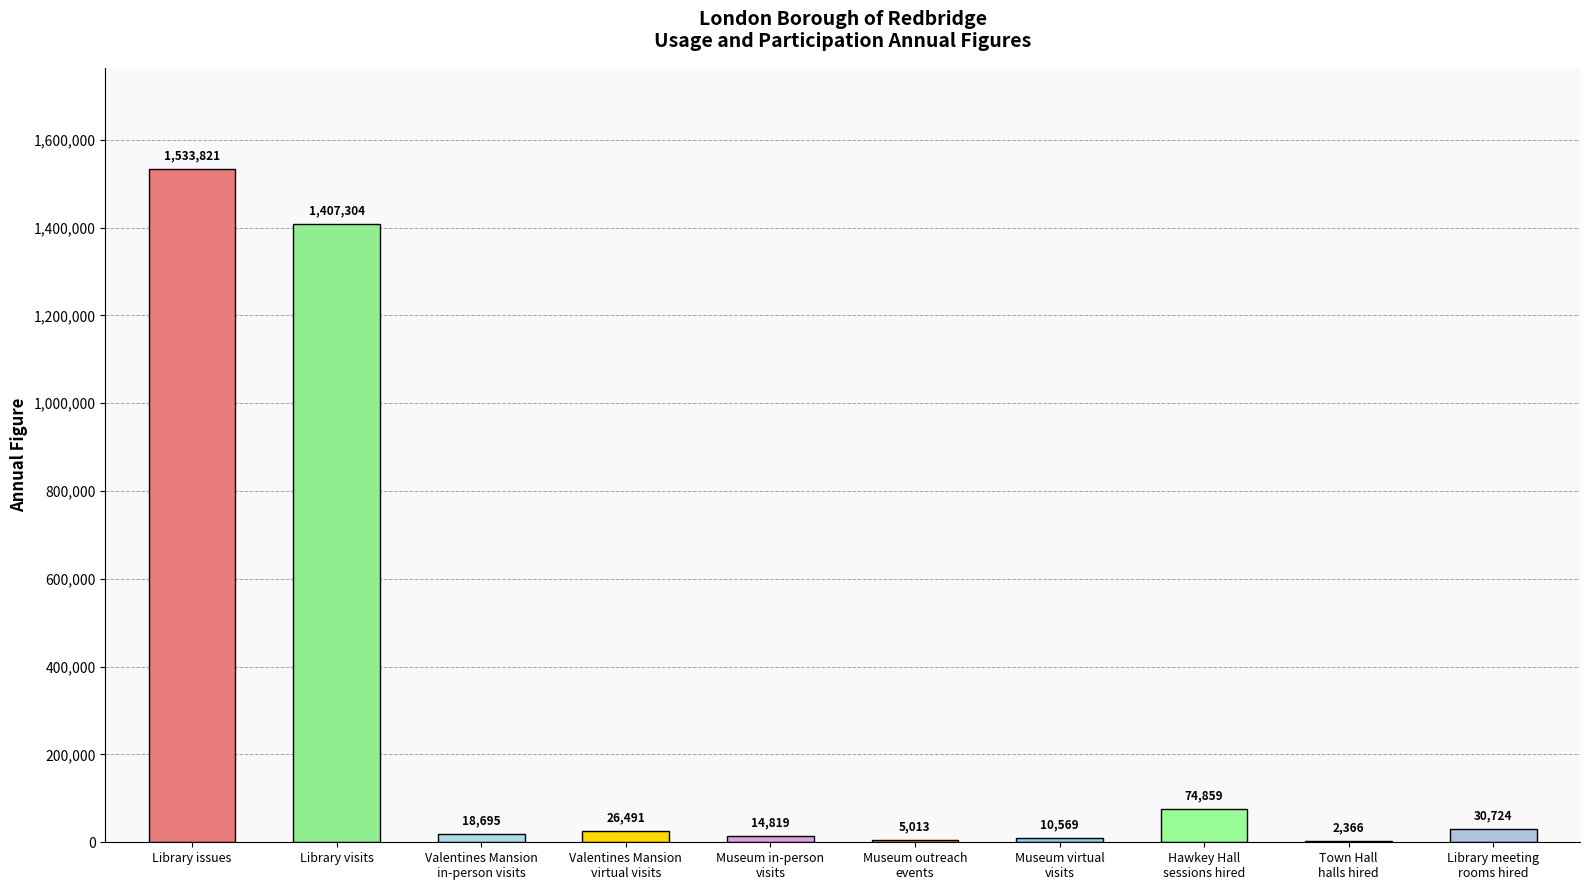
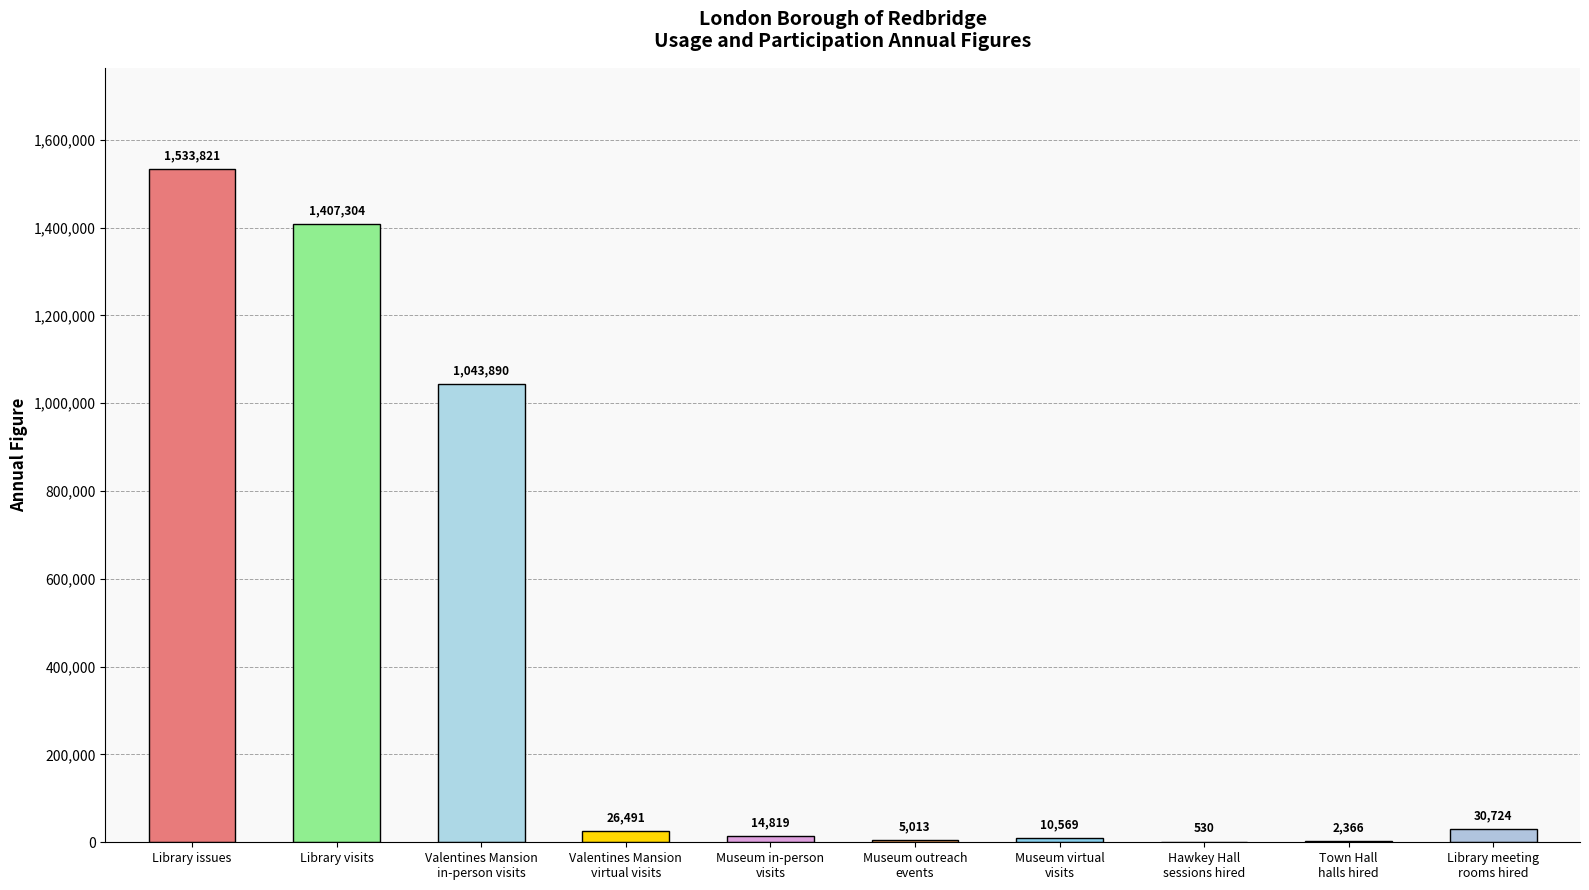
Valentines Mansion in-person visits: 18,695 -> 1,043,890
Hawkey Hall sessions hired: 74,859 -> 530
